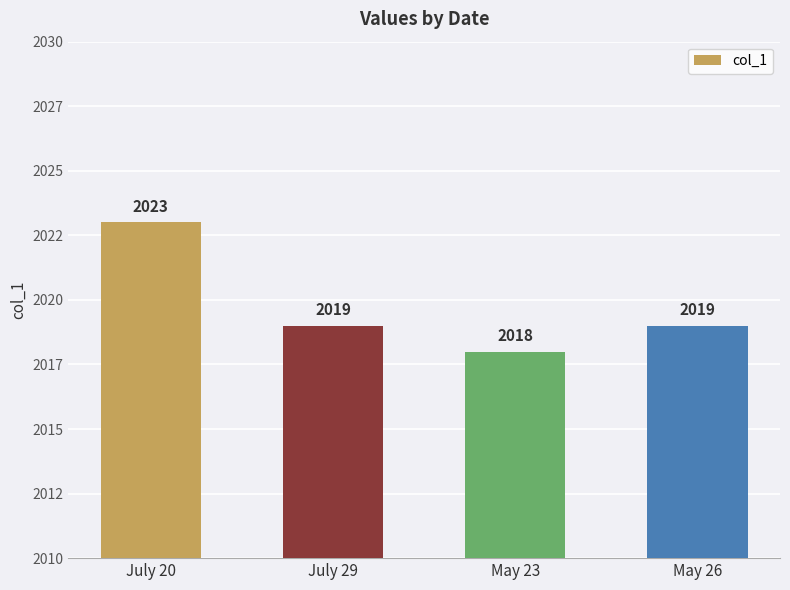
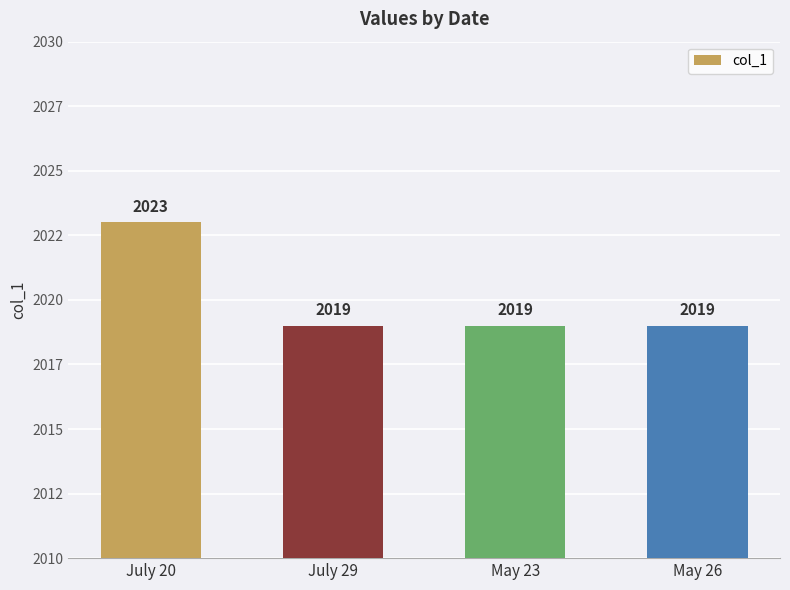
May 23: 2018 -> 2019
